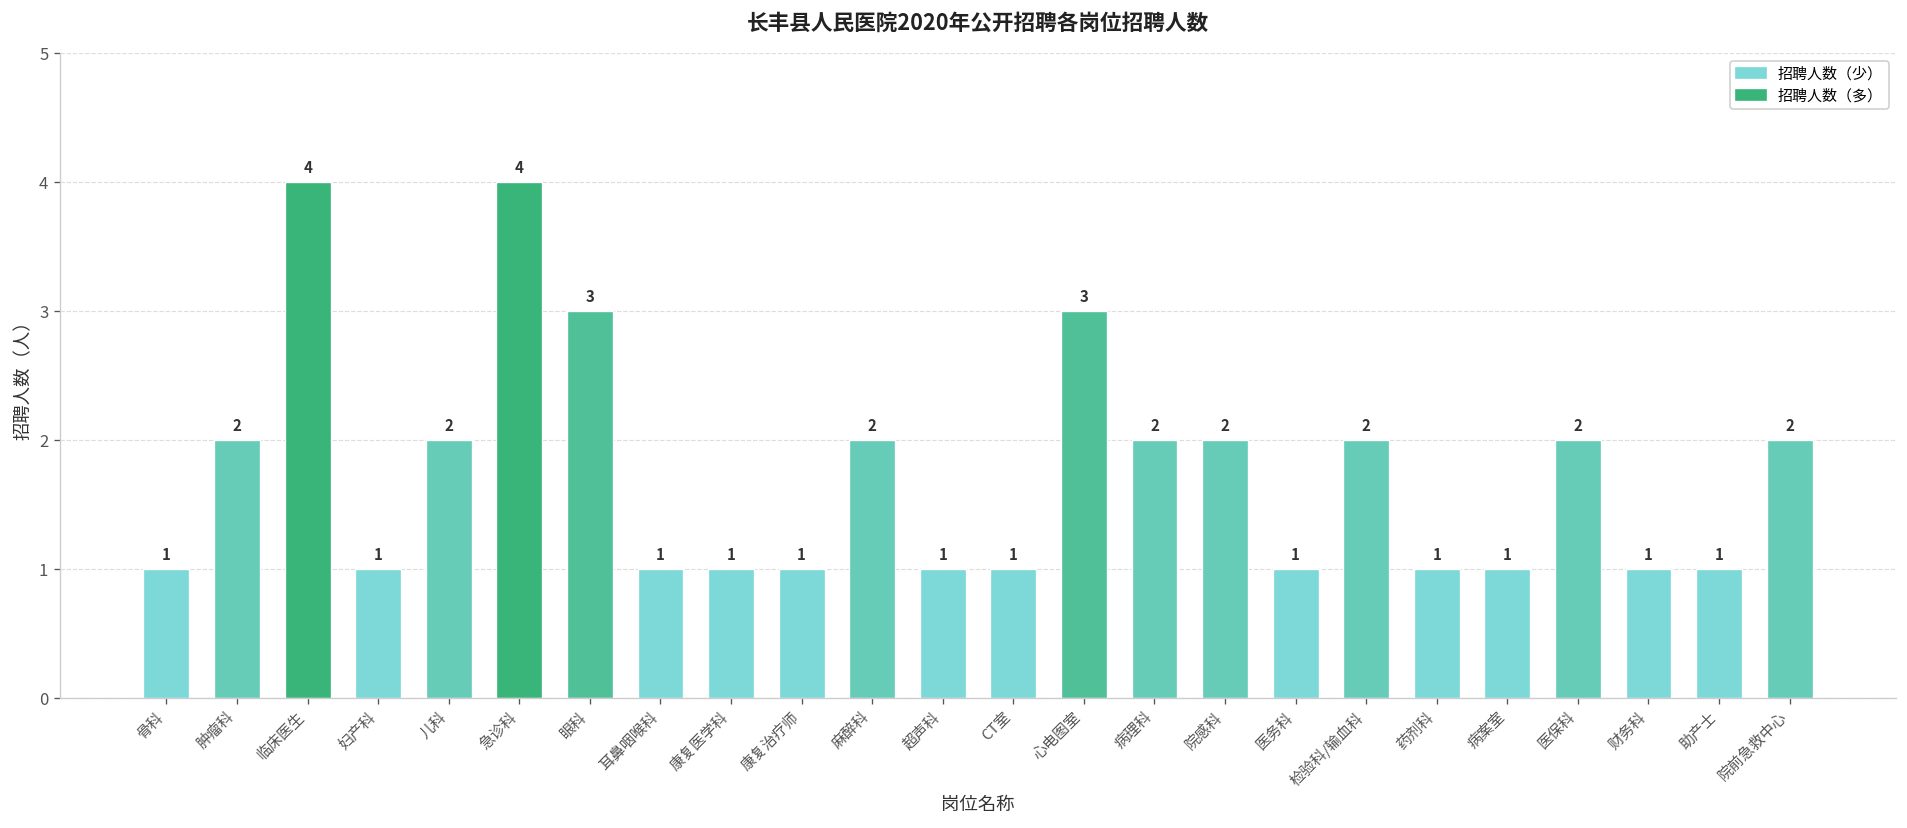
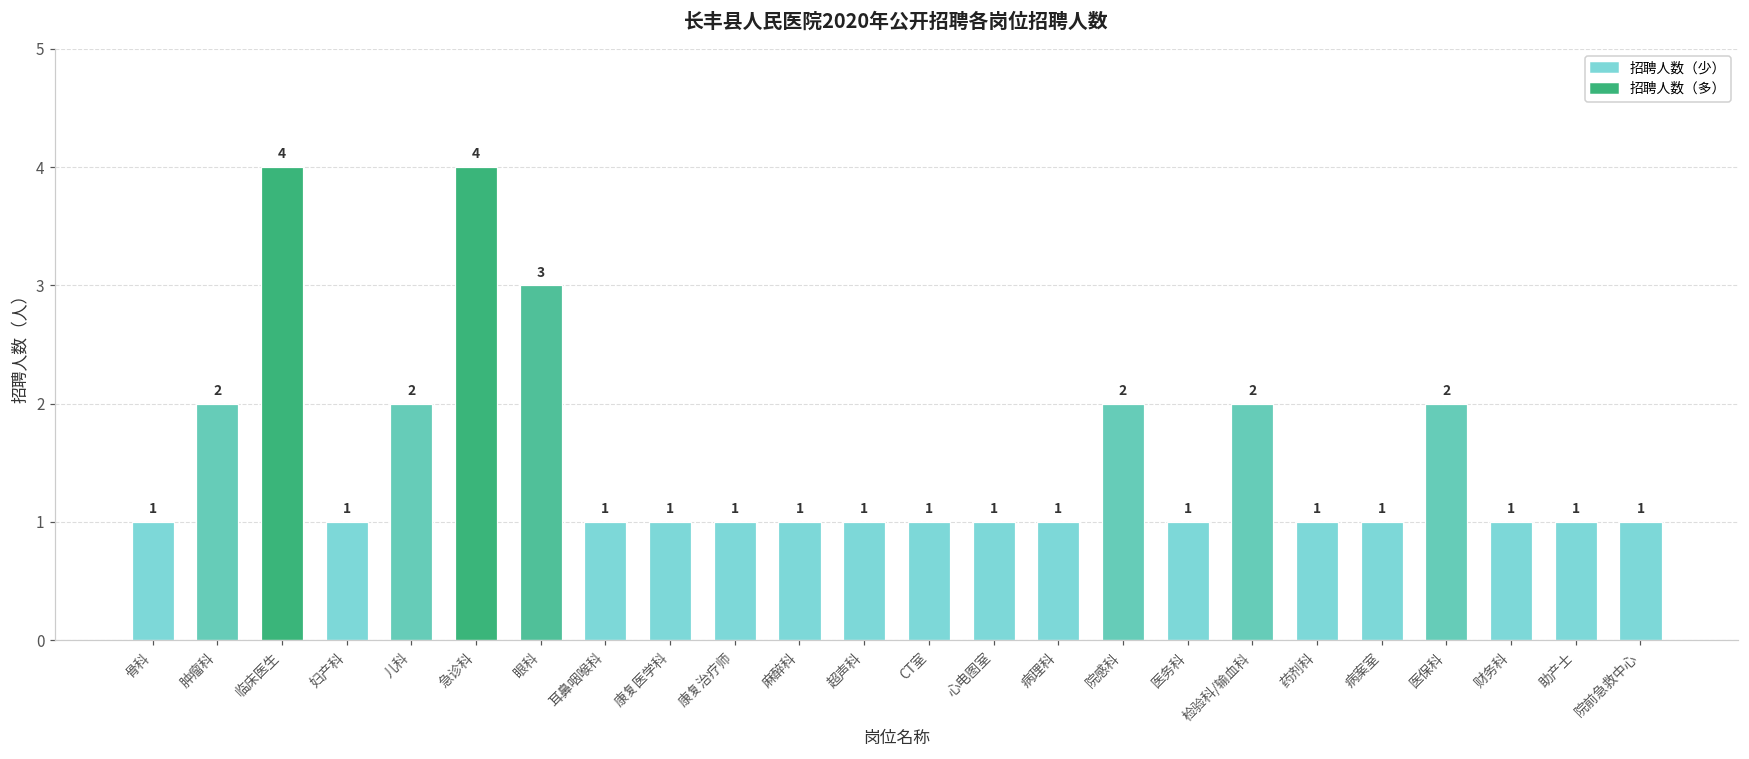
麻醉科: 2 -> 1
心电图室: 3 -> 1
病理科: 2 -> 1
院前急救中心: 2 -> 1
